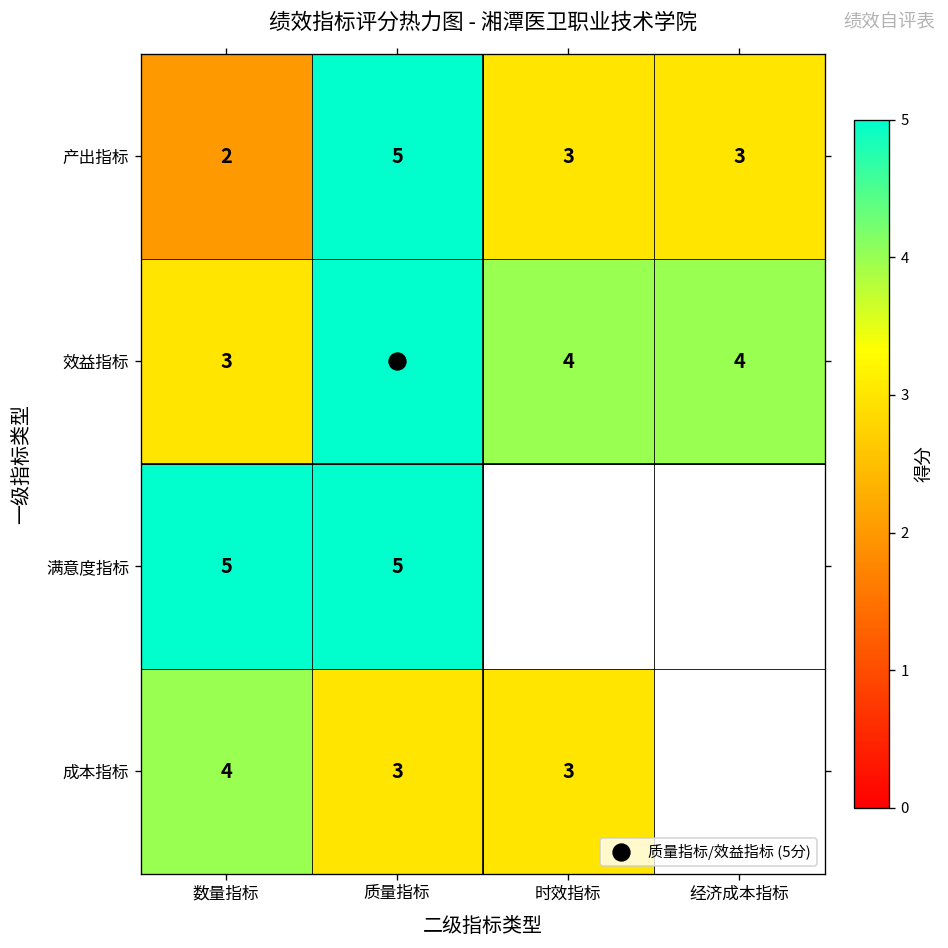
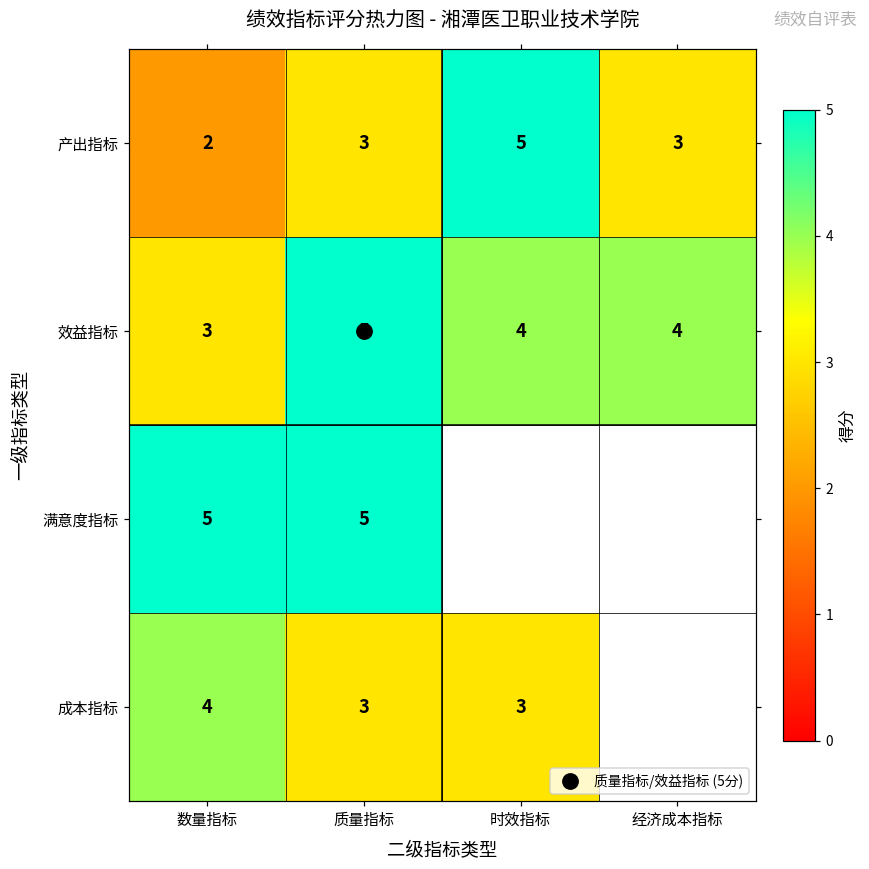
产出指标, 质量指标: 5 -> 3
产出指标, 时效指标: 3 -> 5
